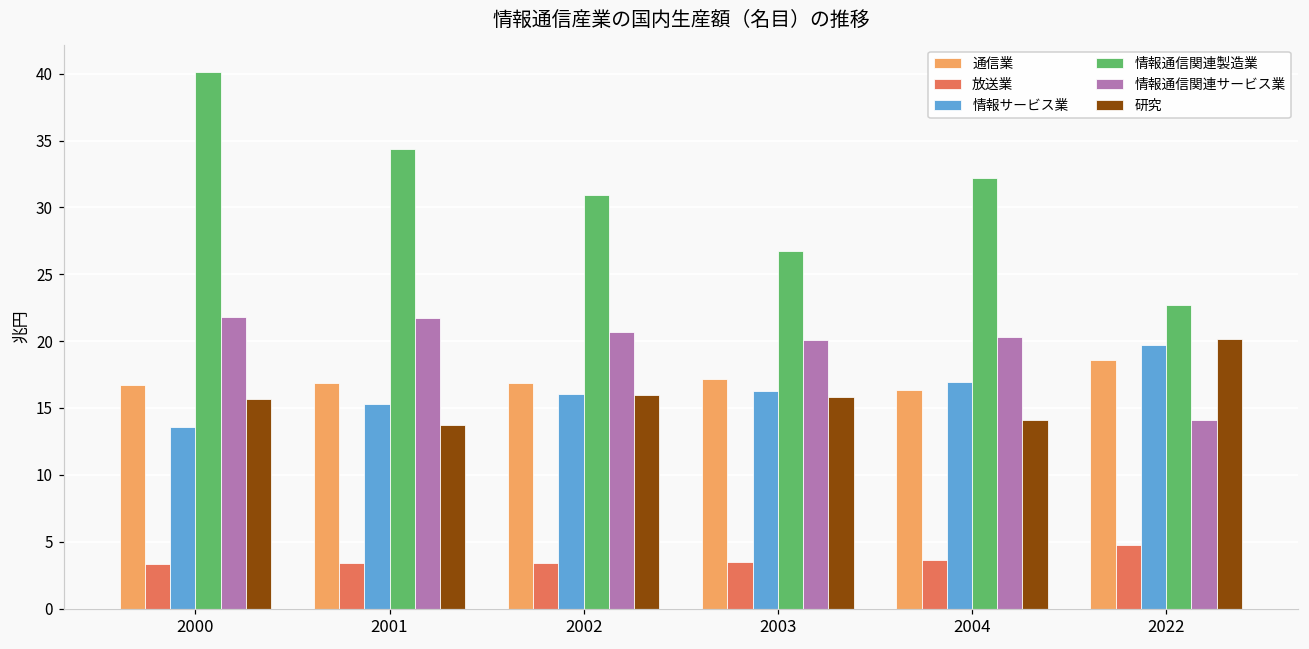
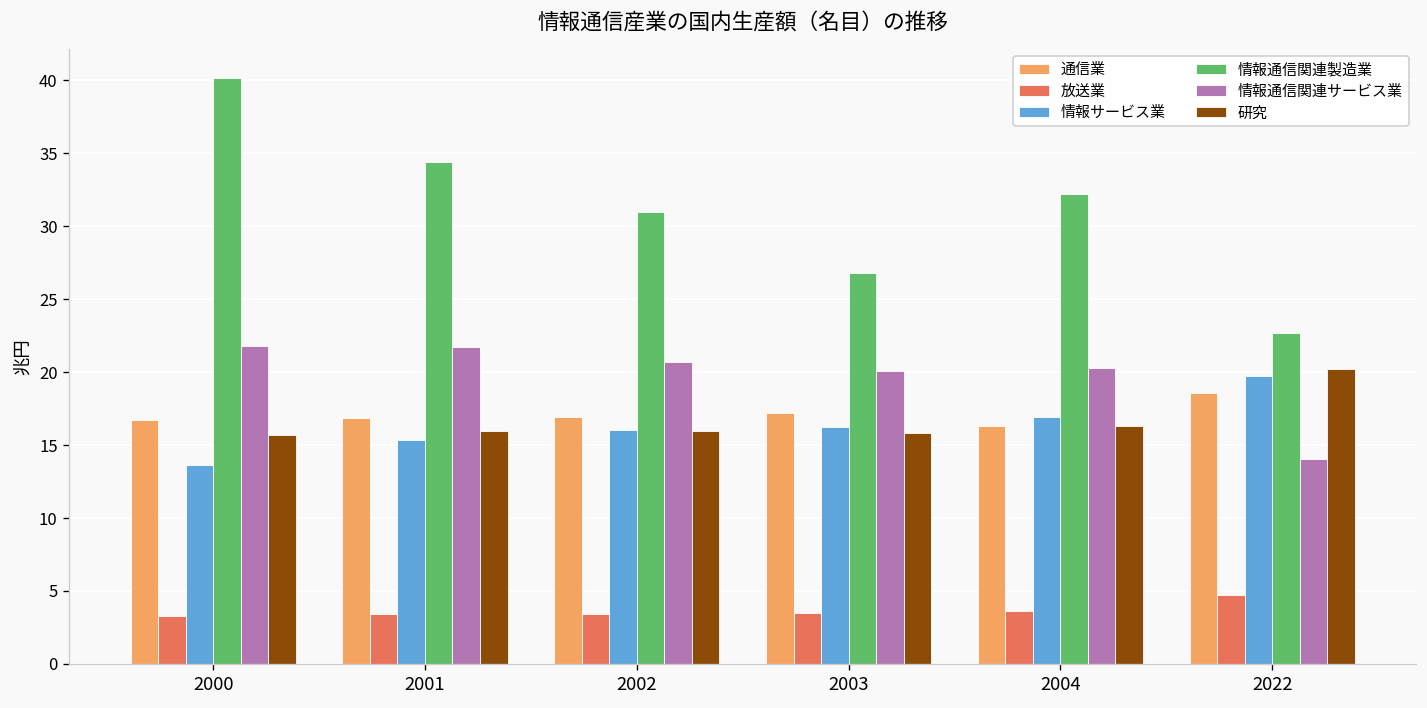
研究, 2001: 13.7 -> 15.9
研究, 2004: 14.1 -> 16.3
